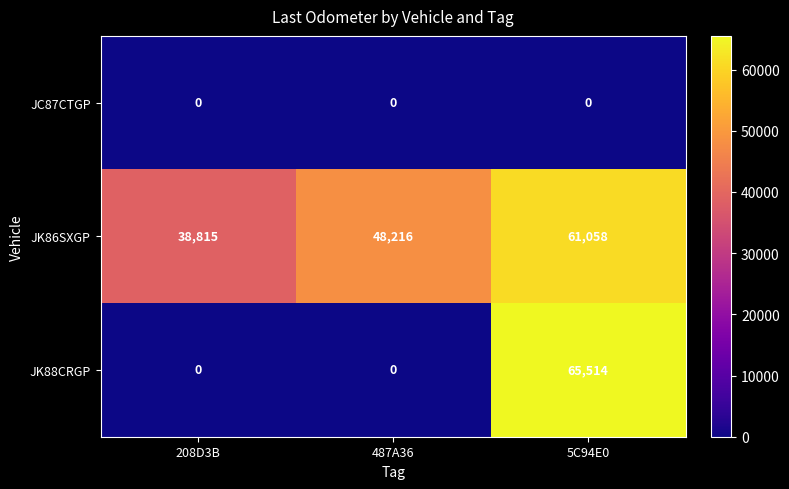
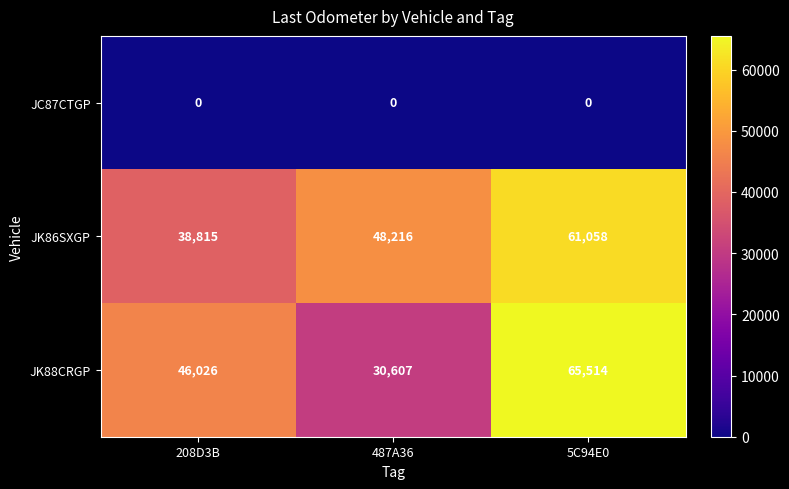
JK88CRGP, 208D3B: 0 -> 46,026
JK88CRGP, 487A36: 0 -> 30,607
